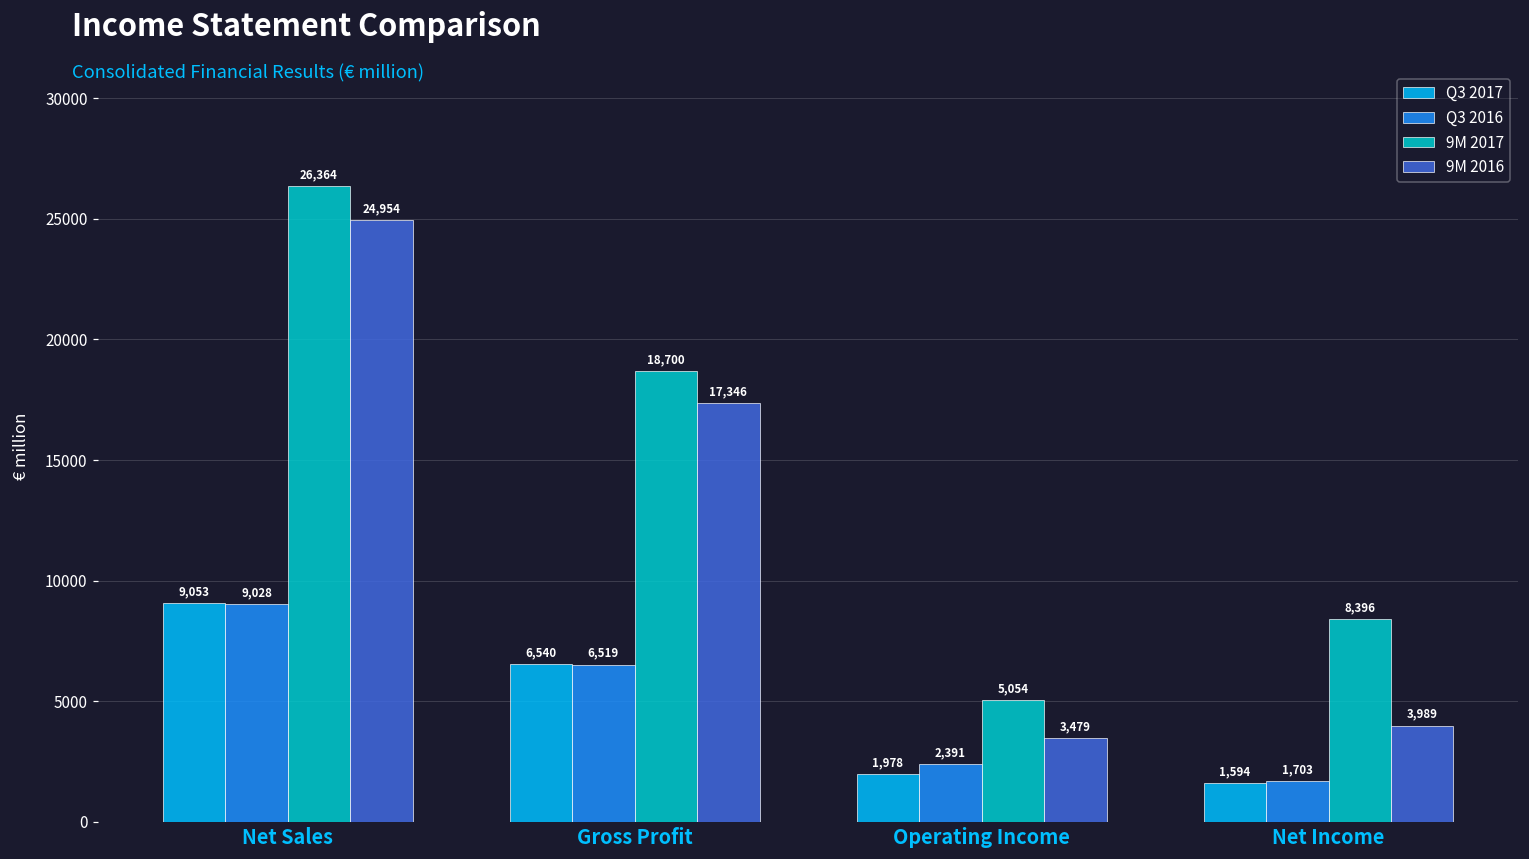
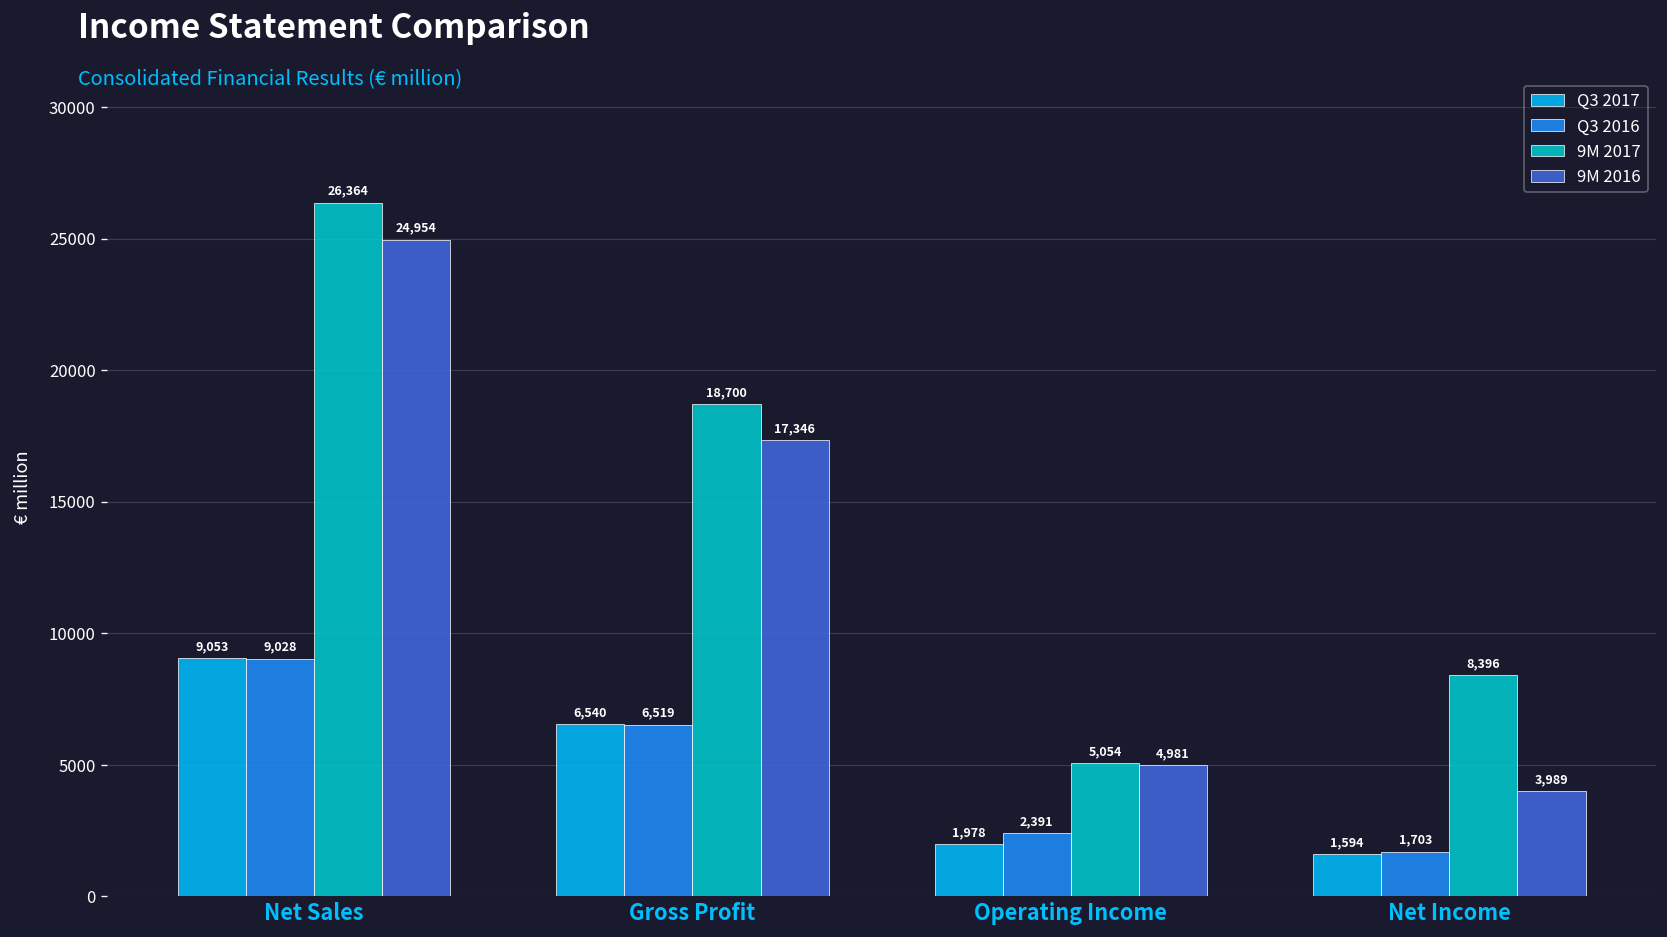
9M 2016, Operating Income: 3,479 -> 4,981
